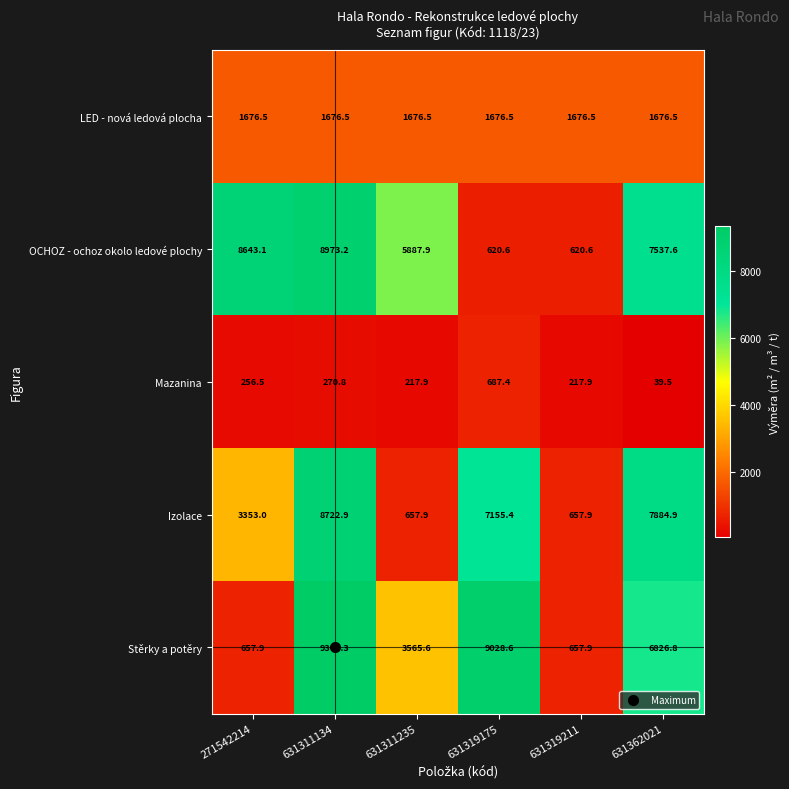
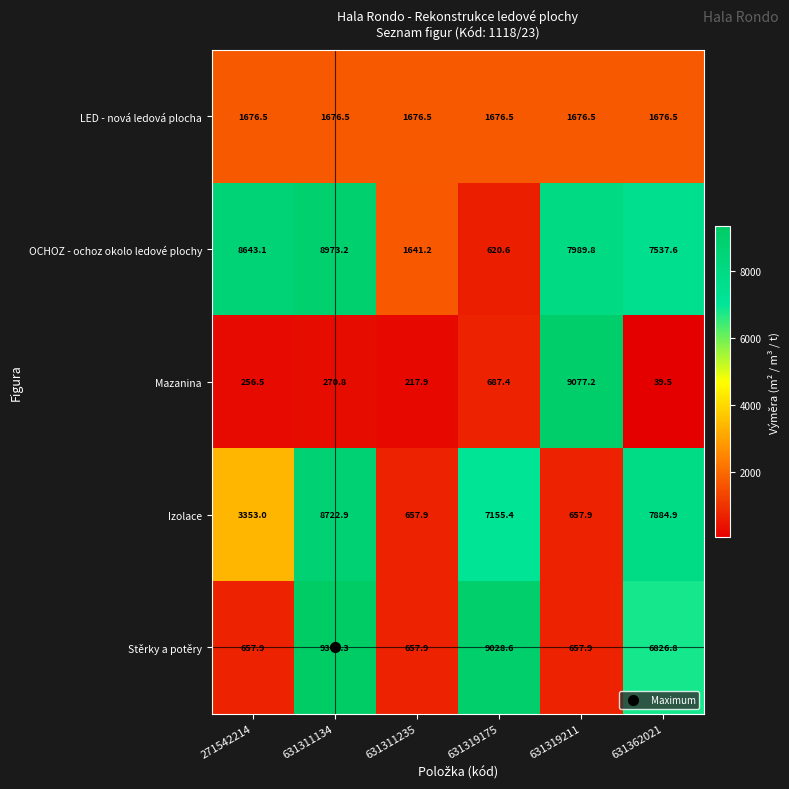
OCHOZ - ochoz okolo ledové plochy, 631311235: 5887.9 -> 1641.2
OCHOZ - ochoz okolo ledové plochy, 631319211: 620.6 -> 7989.8
Mazanina, 631319211: 217.9 -> 9077.2
Stěrky a potěry, 631311235: 3565.6 -> 657.9
